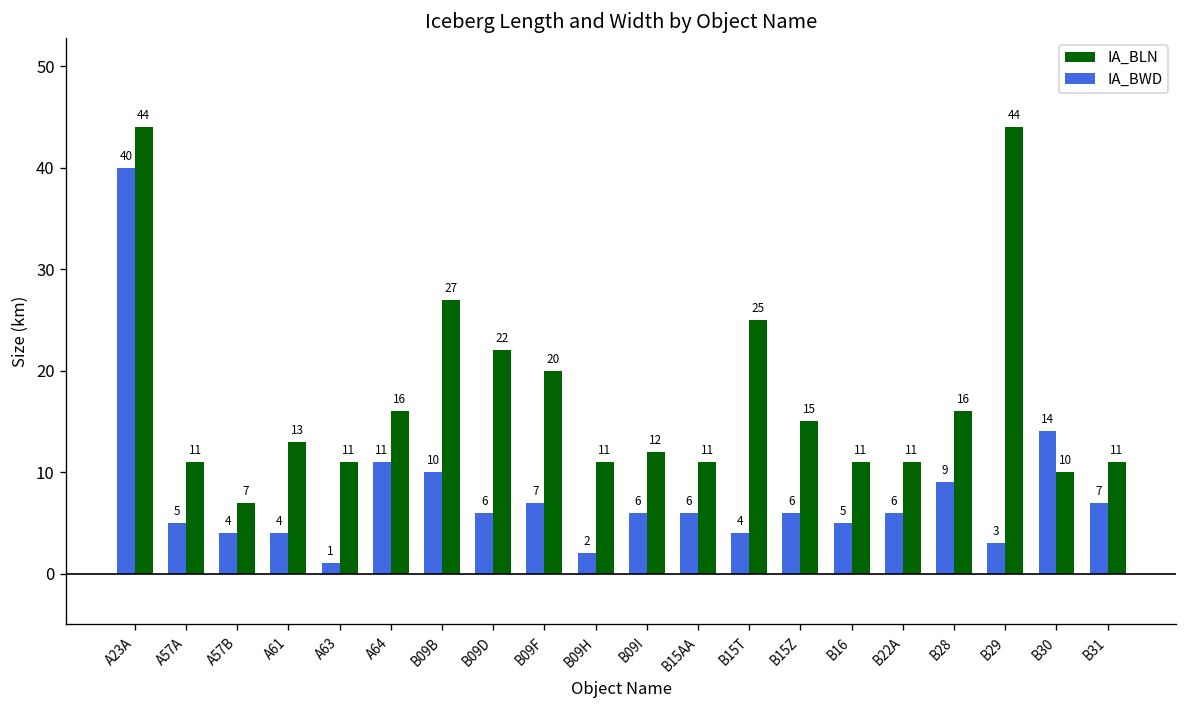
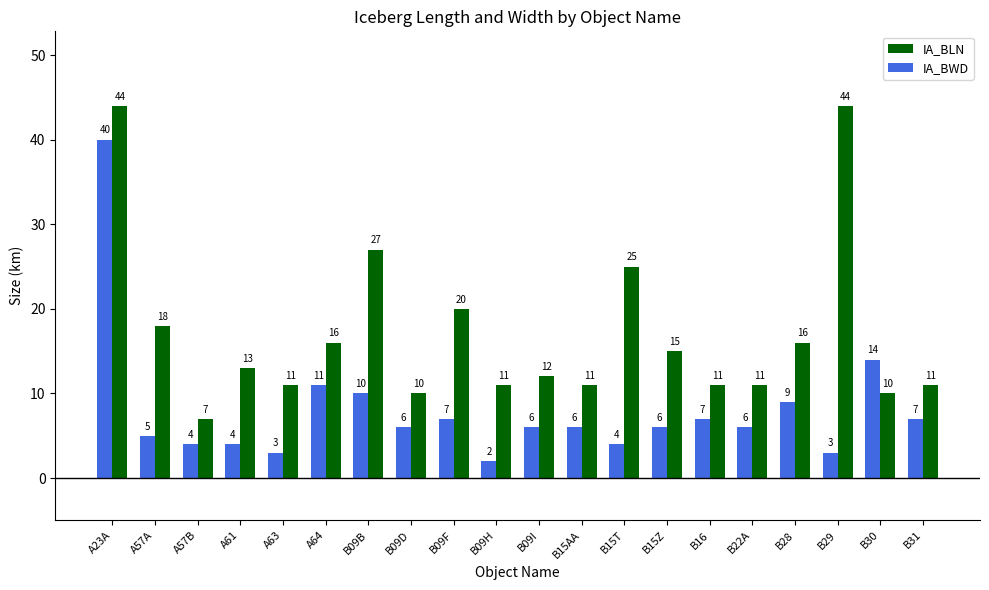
IA_BLN, A57A: 11 -> 18
IA_BWD, A63: 1 -> 3
IA_BLN, B09D: 22 -> 10
IA_BWD, B16: 5 -> 7
